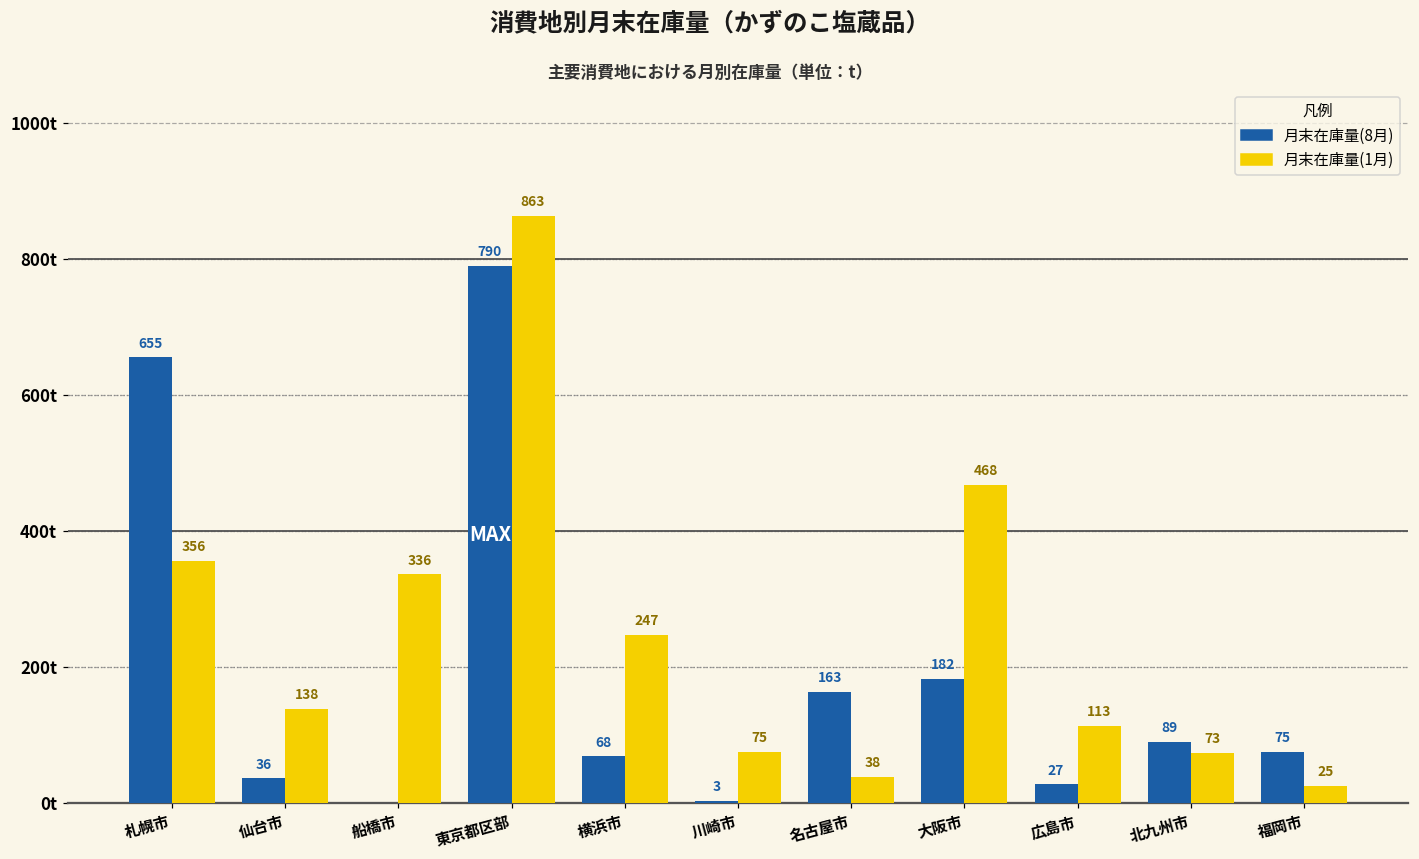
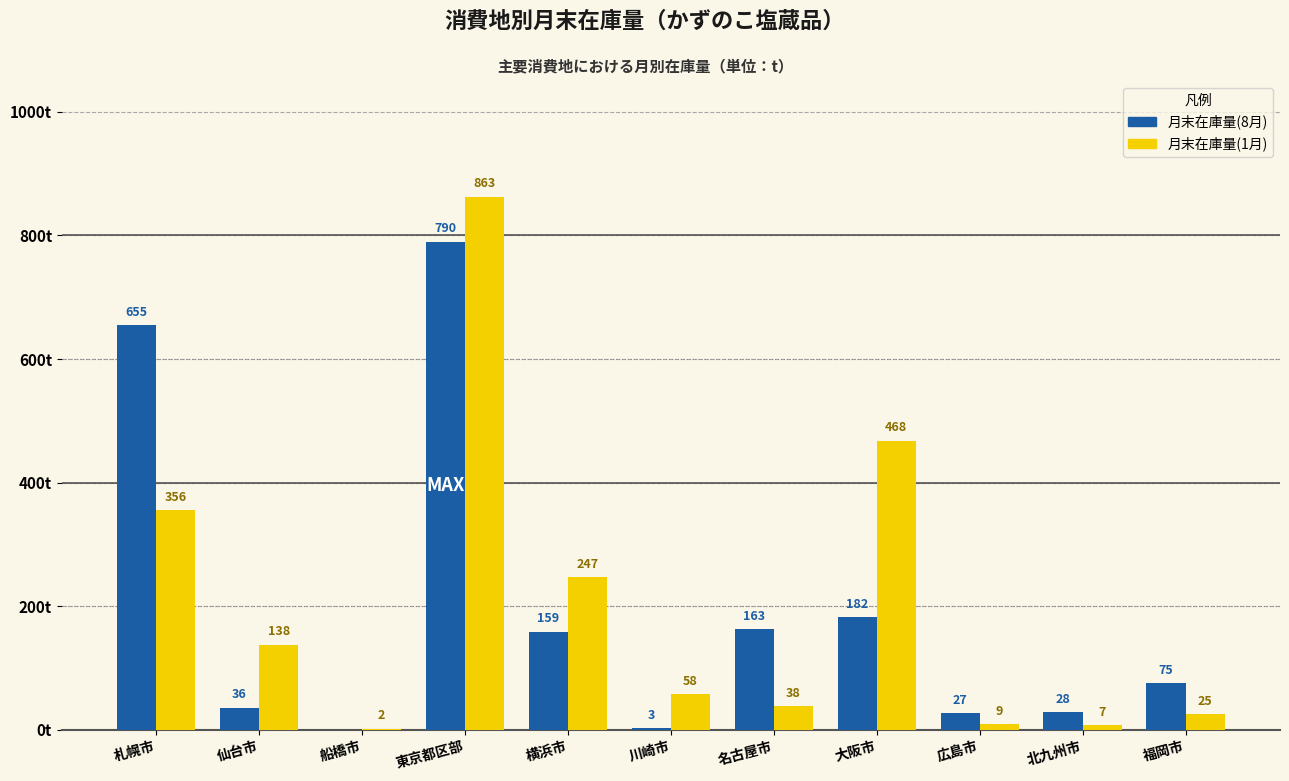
月末在庫量(1月), 船橋市: 336 -> 2
月末在庫量(8月), 横浜市: 68 -> 159
月末在庫量(1月), 川崎市: 75 -> 58
月末在庫量(1月), 広島市: 113 -> 9
月末在庫量(8月), 北九州市: 89 -> 28
月末在庫量(1月), 北九州市: 73 -> 7
